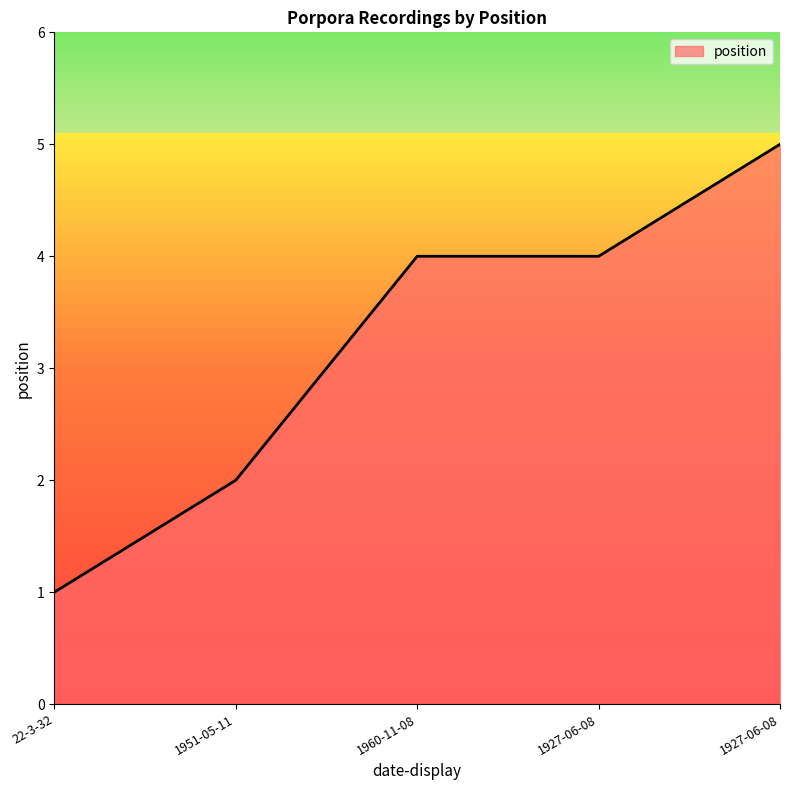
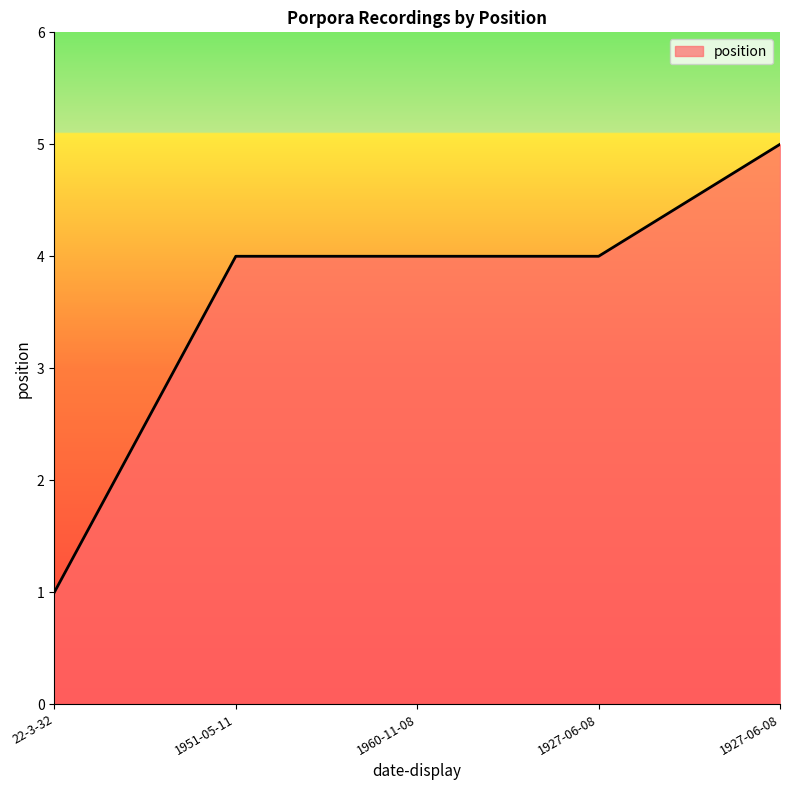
1951-05-11: 2 -> 4
